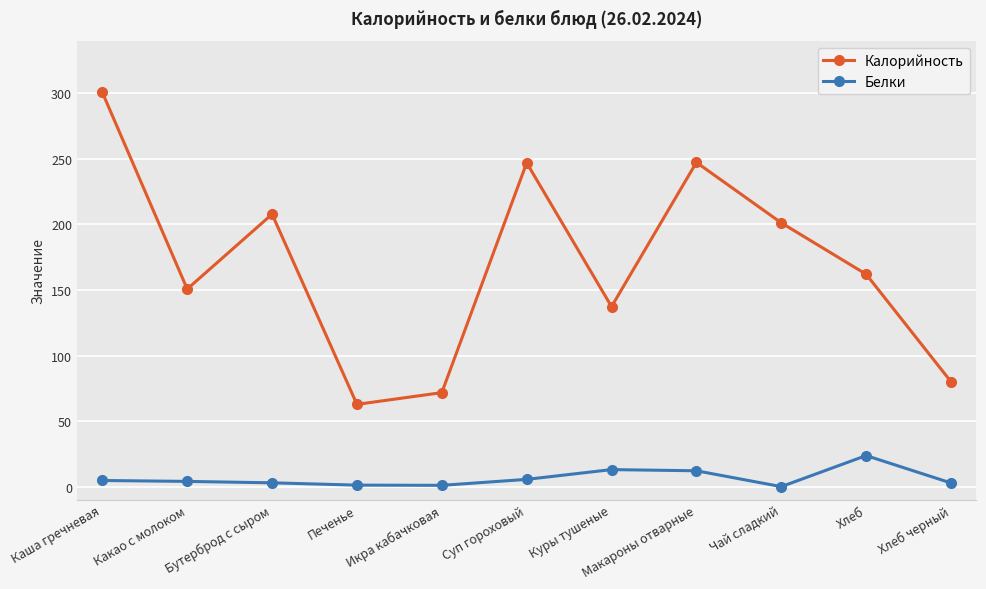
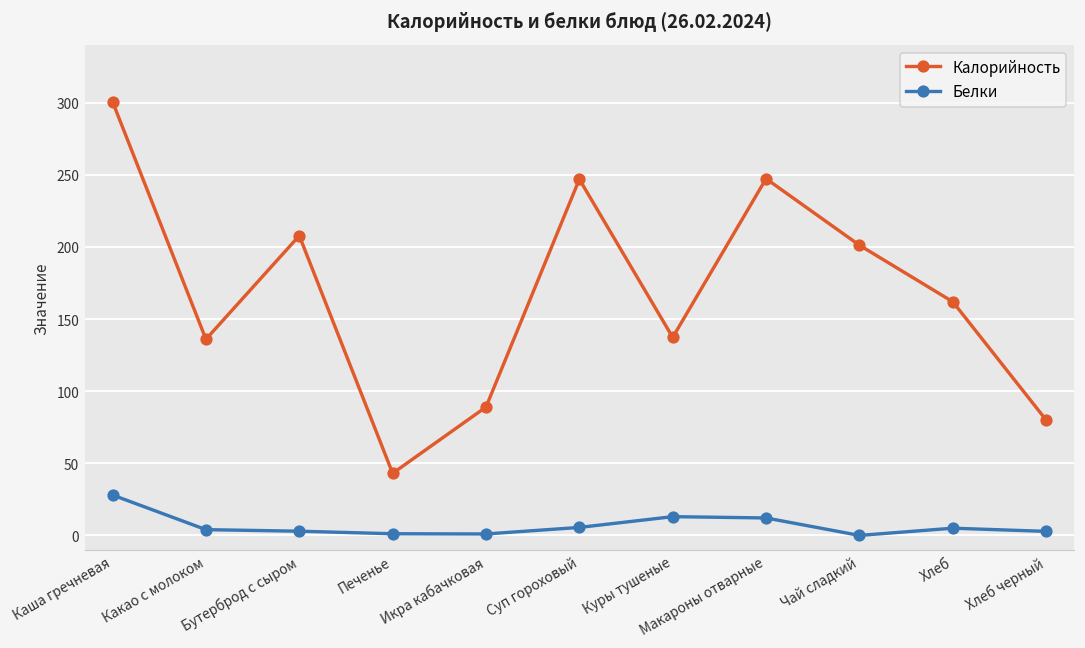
Белки, Каша гречневая: 5 -> 28
Калорийность, Какао с молоком: 151 -> 136
Калорийность, Печенье: 63 -> 43
Калорийность, Икра кабачковая: 72 -> 89
Белки, Хлеб: 24 -> 5
